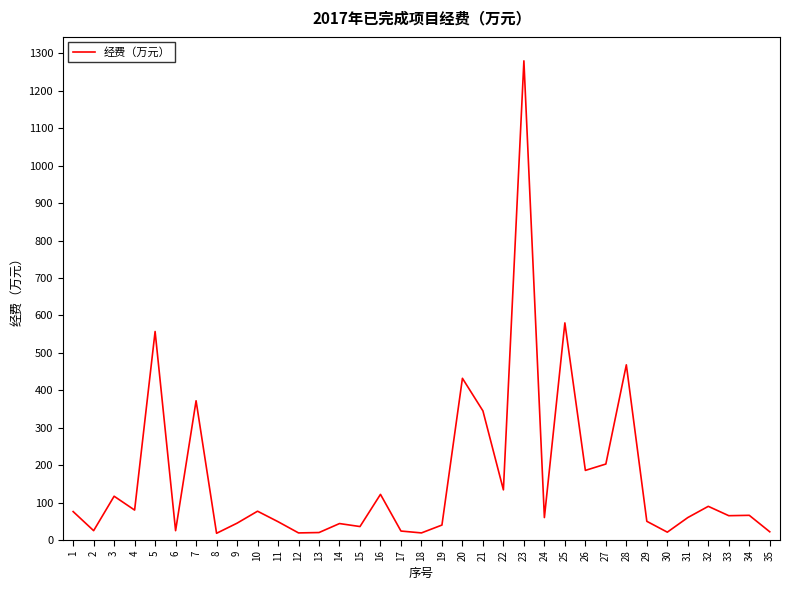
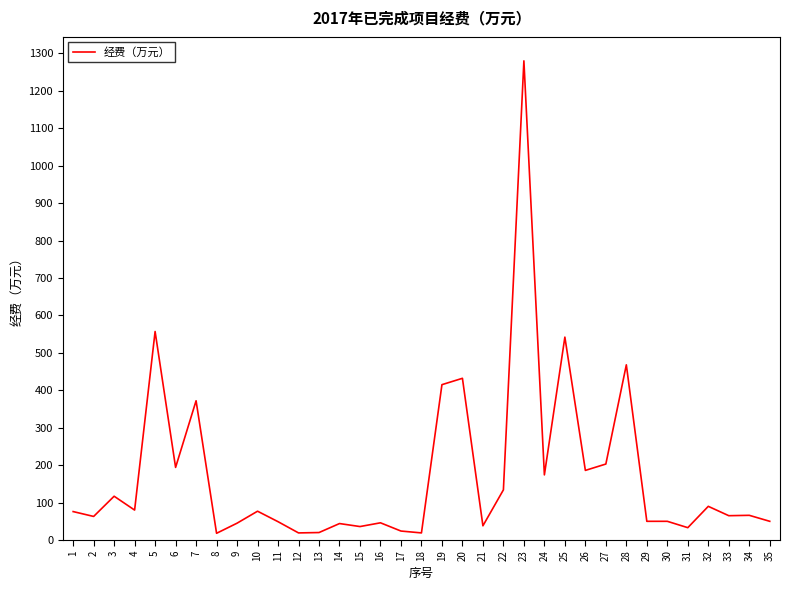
2: 30 -> 60
6: 30 -> 190
16: 120 -> 50
19: 40 -> 420
21: 350 -> 40
24: 60 -> 170
25: 580 -> 540
30: 20 -> 50
31: 60 -> 30
35: 20 -> 50
